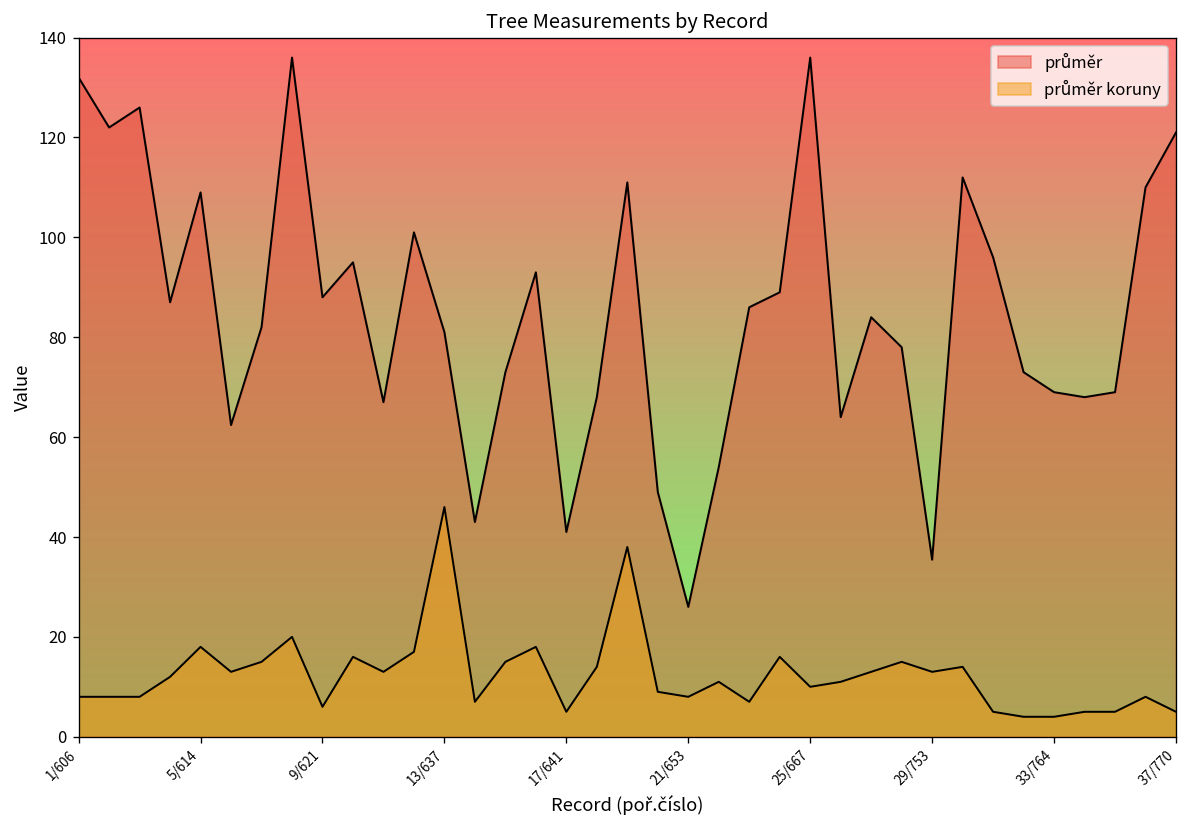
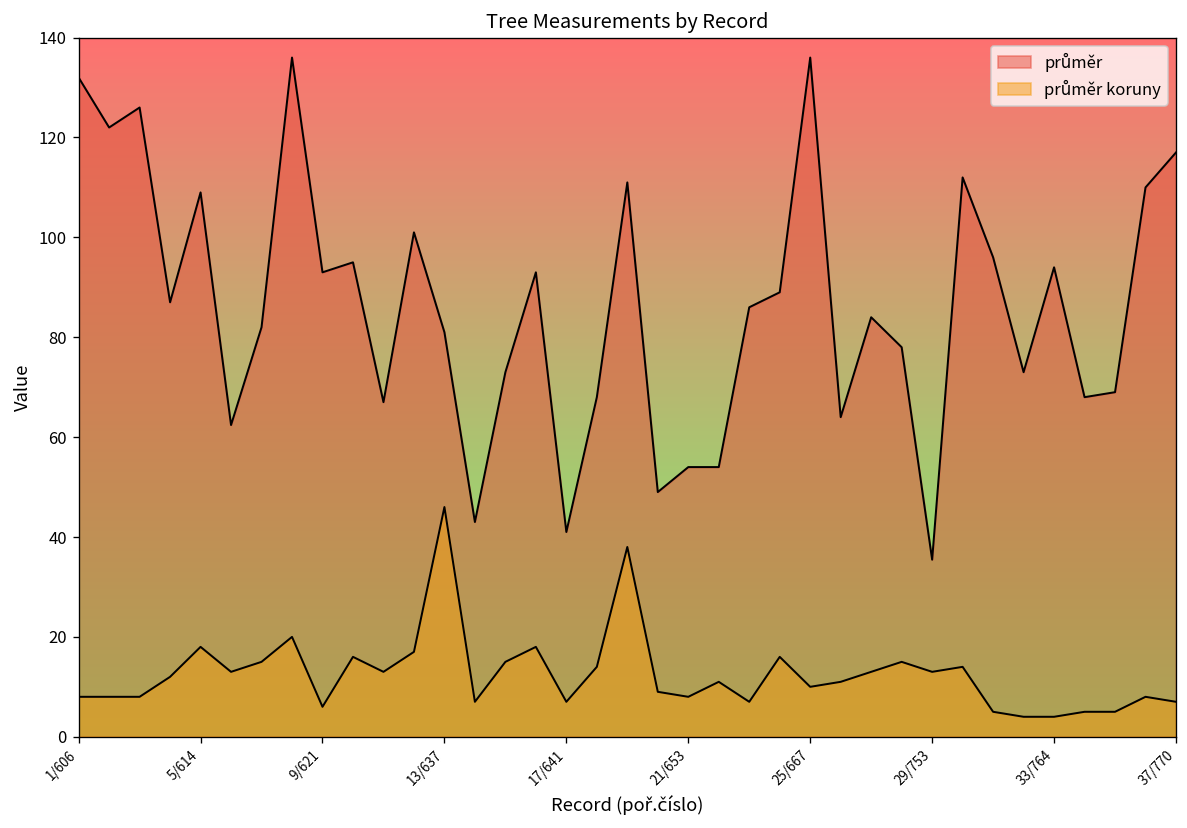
průměr, 9/621: 88 -> 93
průměr koruny, 17/641: 5 -> 7
průměr, 21/653: 26 -> 54
průměr, 33/764: 69 -> 94
průměr, 37/770: 121 -> 117
průměr koruny, 37/770: 5 -> 7
